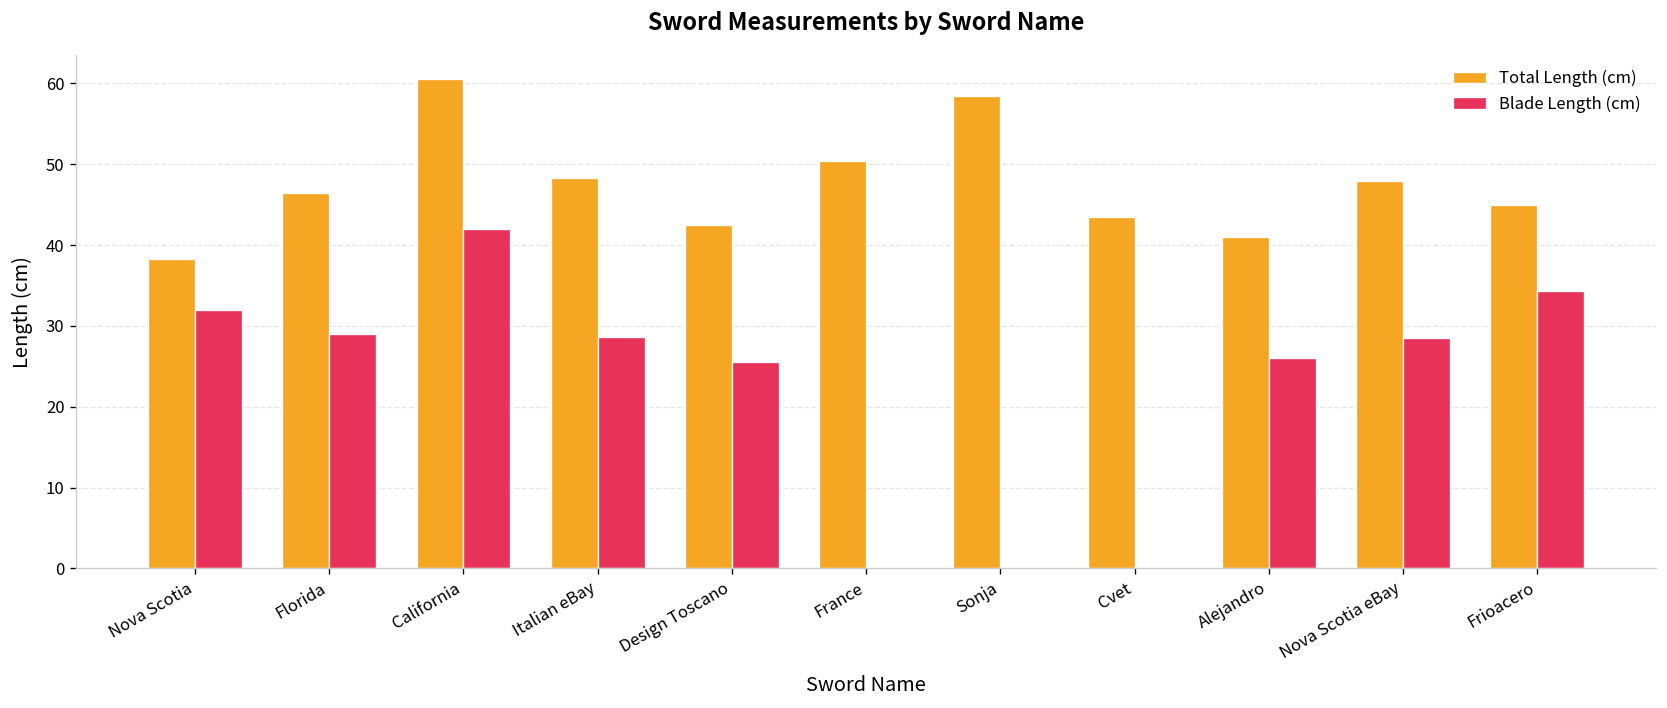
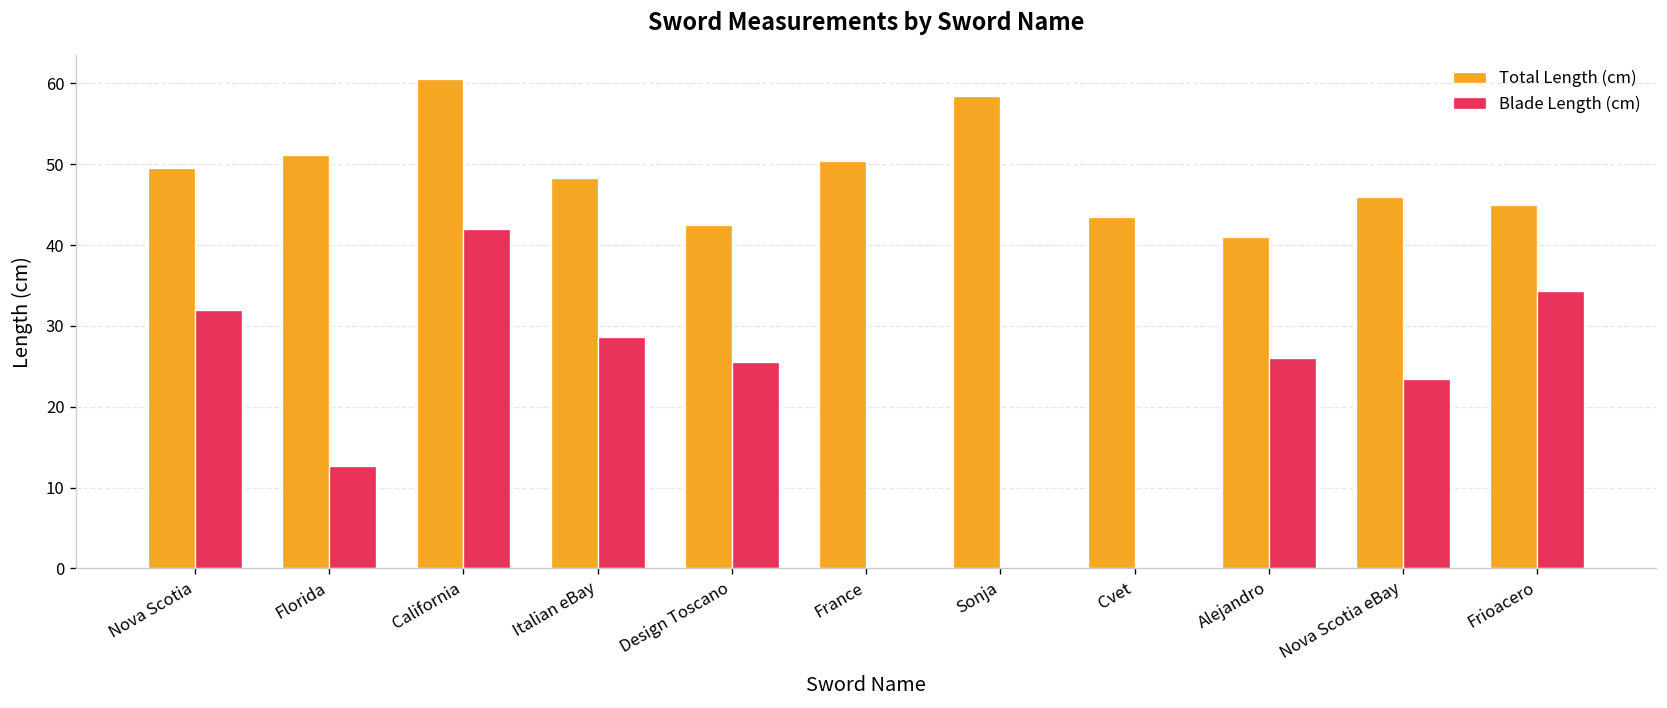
Total Length (cm), Nova Scotia: 38 -> 50
Total Length (cm), Florida: 47 -> 51
Blade Length (cm), Florida: 29 -> 13
Total Length (cm), Nova Scotia eBay: 48 -> 46
Blade Length (cm), Nova Scotia eBay: 29 -> 23
